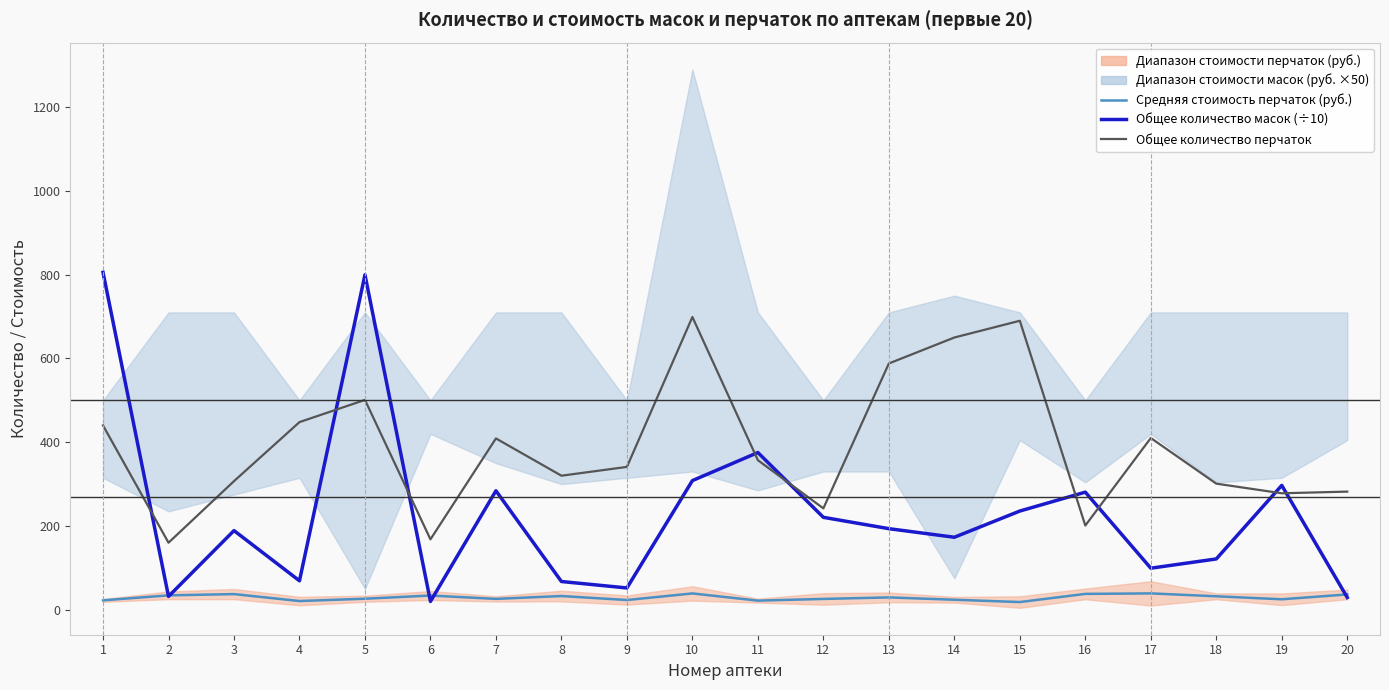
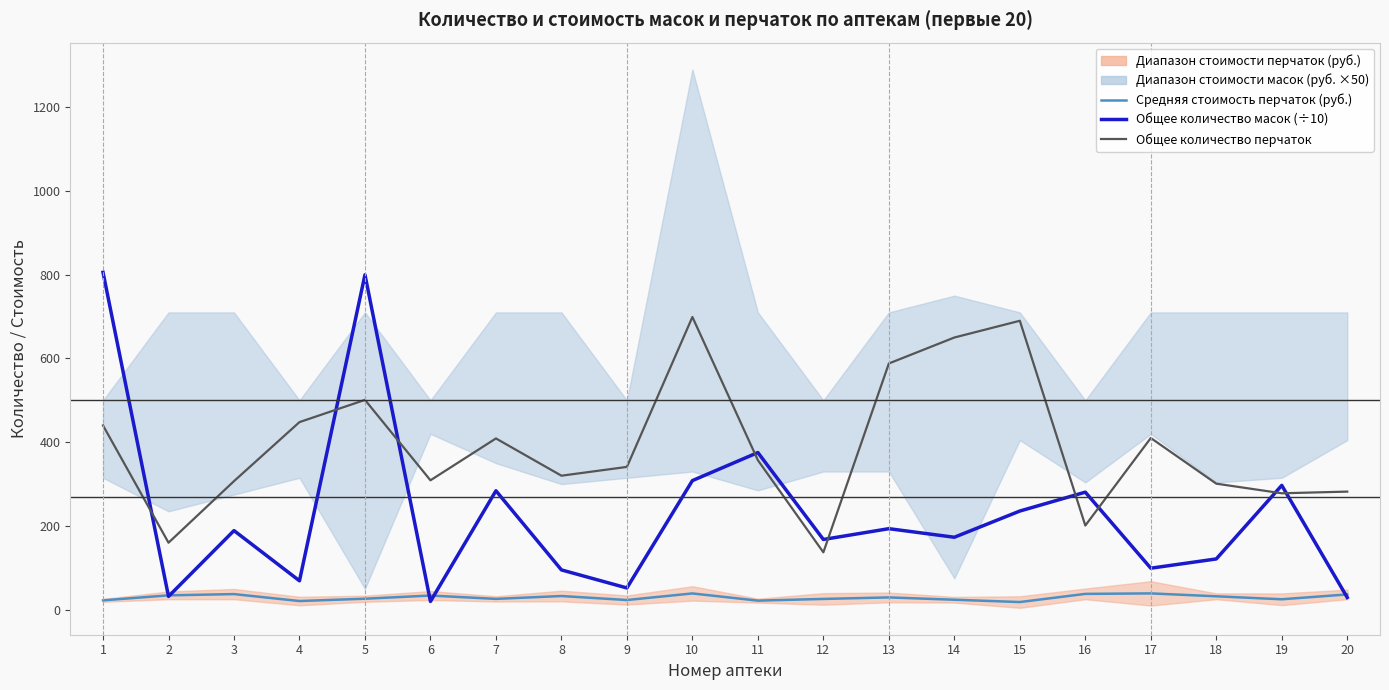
Общее количество перчаток, 6: 170 -> 310
Общее количество масок (÷10), 8: 70 -> 100
Общее количество масок (÷10), 12: 220 -> 170
Общее количество перчаток, 12: 240 -> 140
